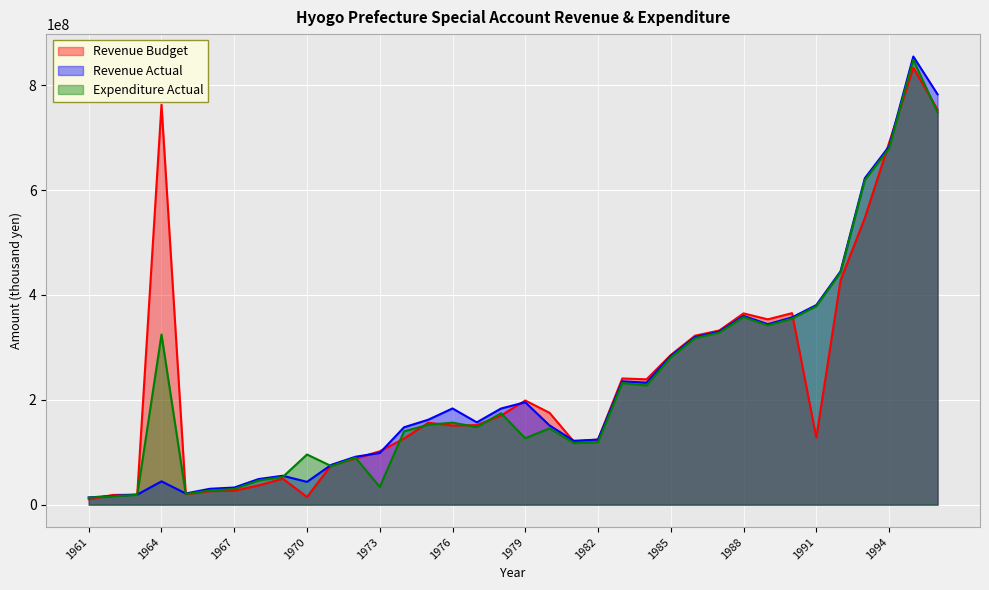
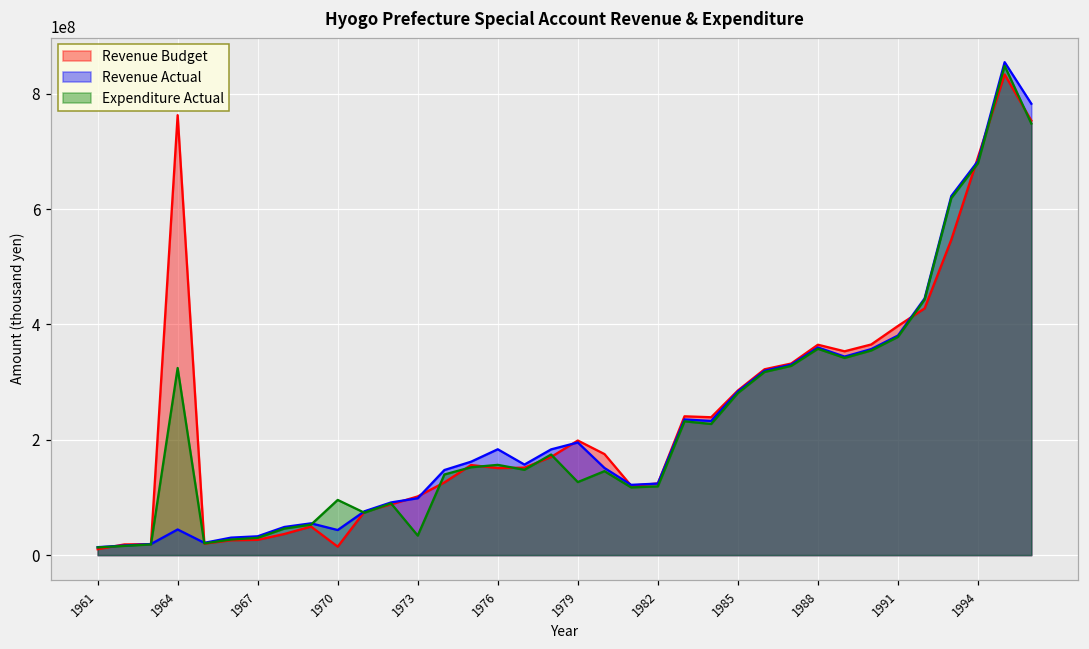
Revenue Budget, 1991: 130000000 -> 400000000
